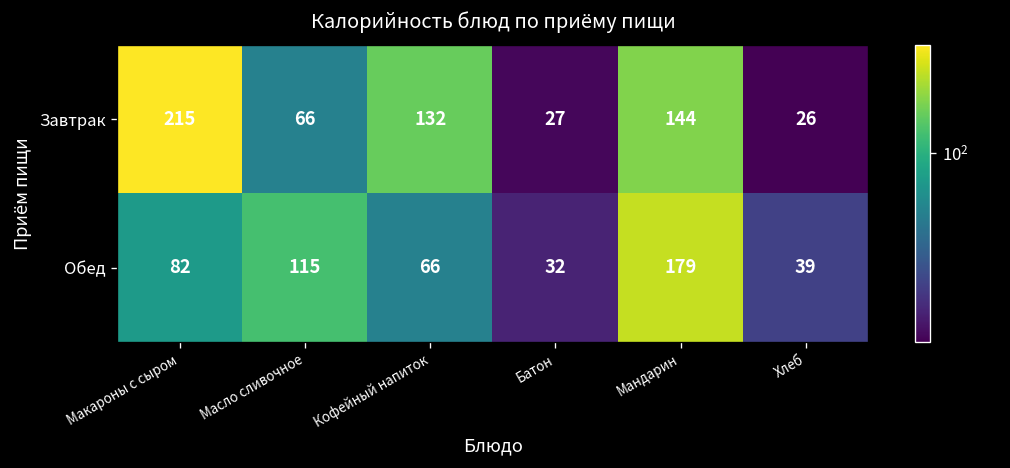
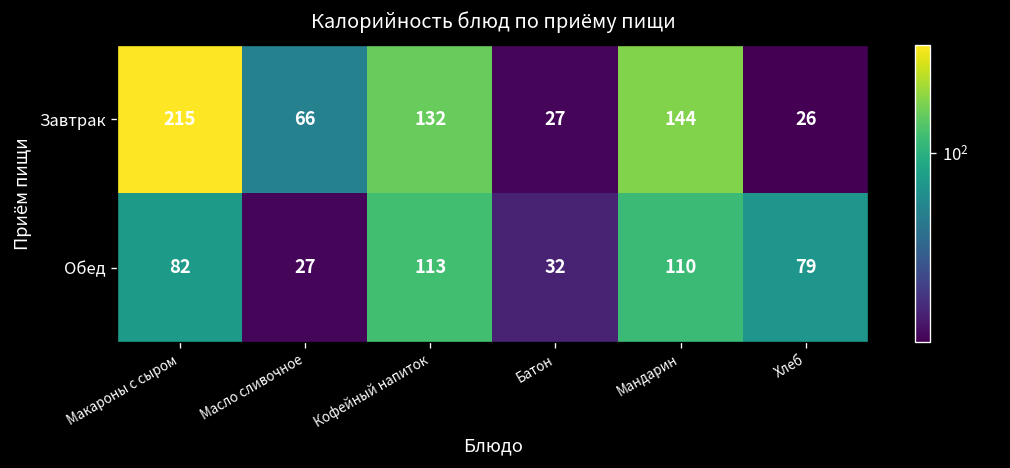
Обед, Масло сливочное: 115 -> 27
Обед, Кофейный напиток: 66 -> 113
Обед, Мандарин: 179 -> 110
Обед, Хлеб: 39 -> 79
